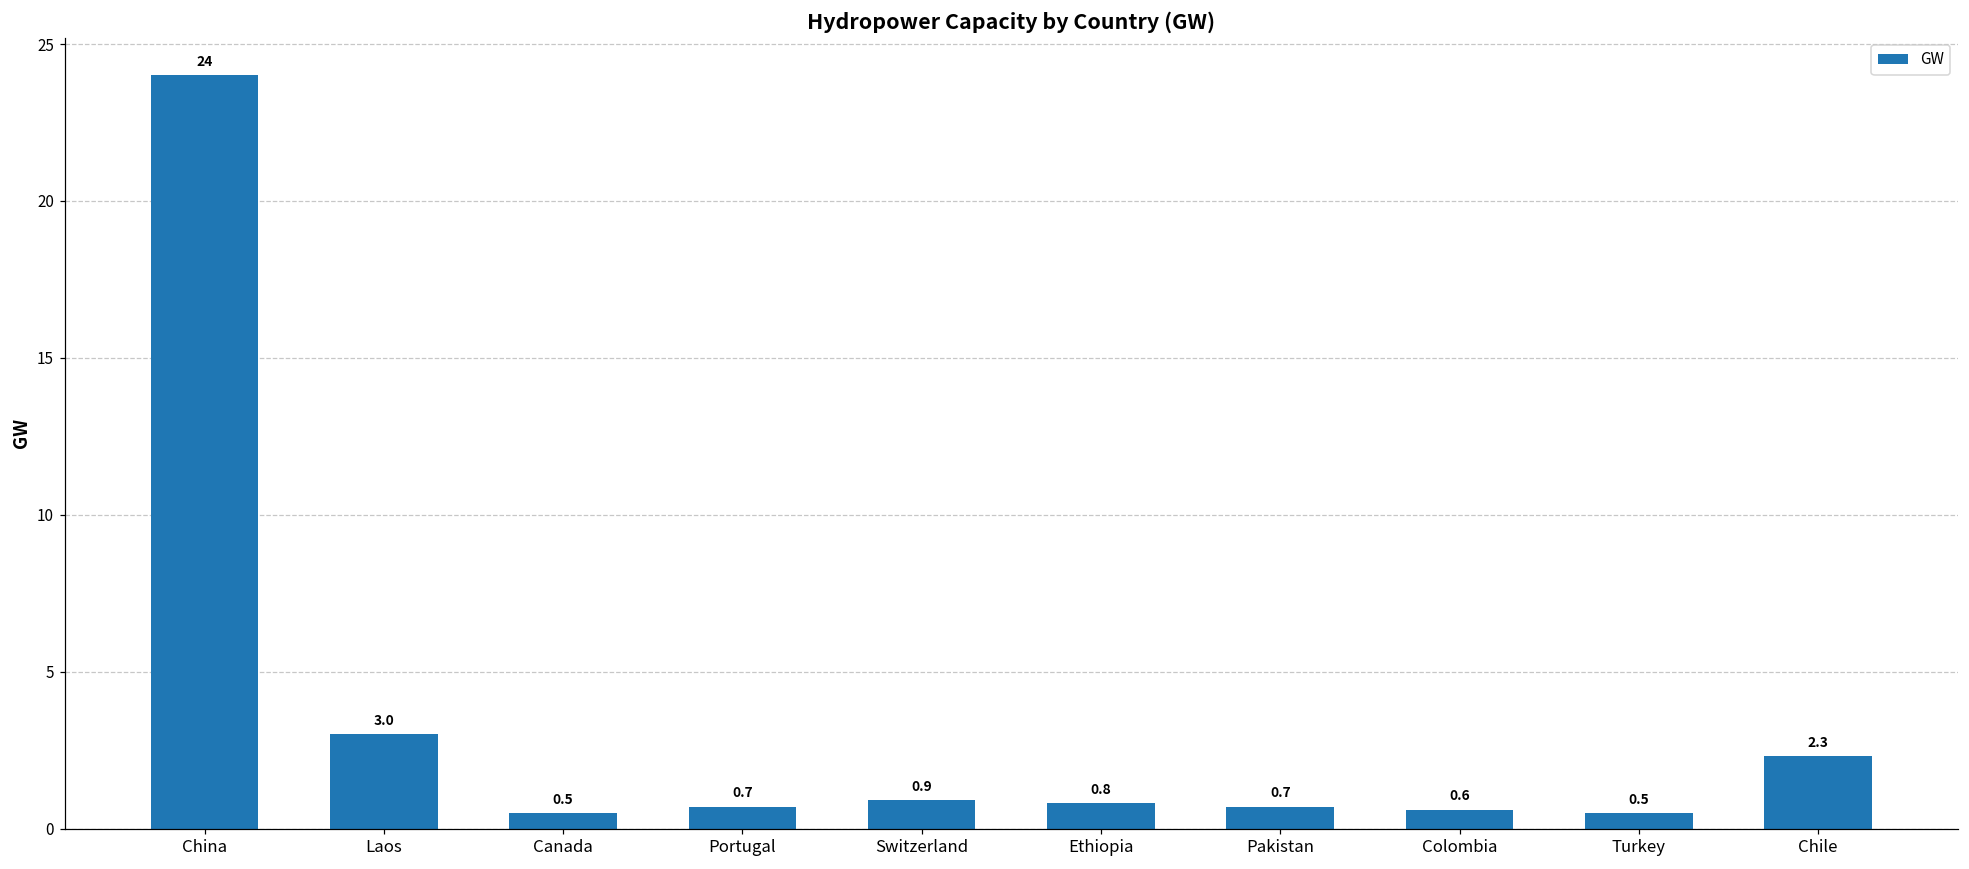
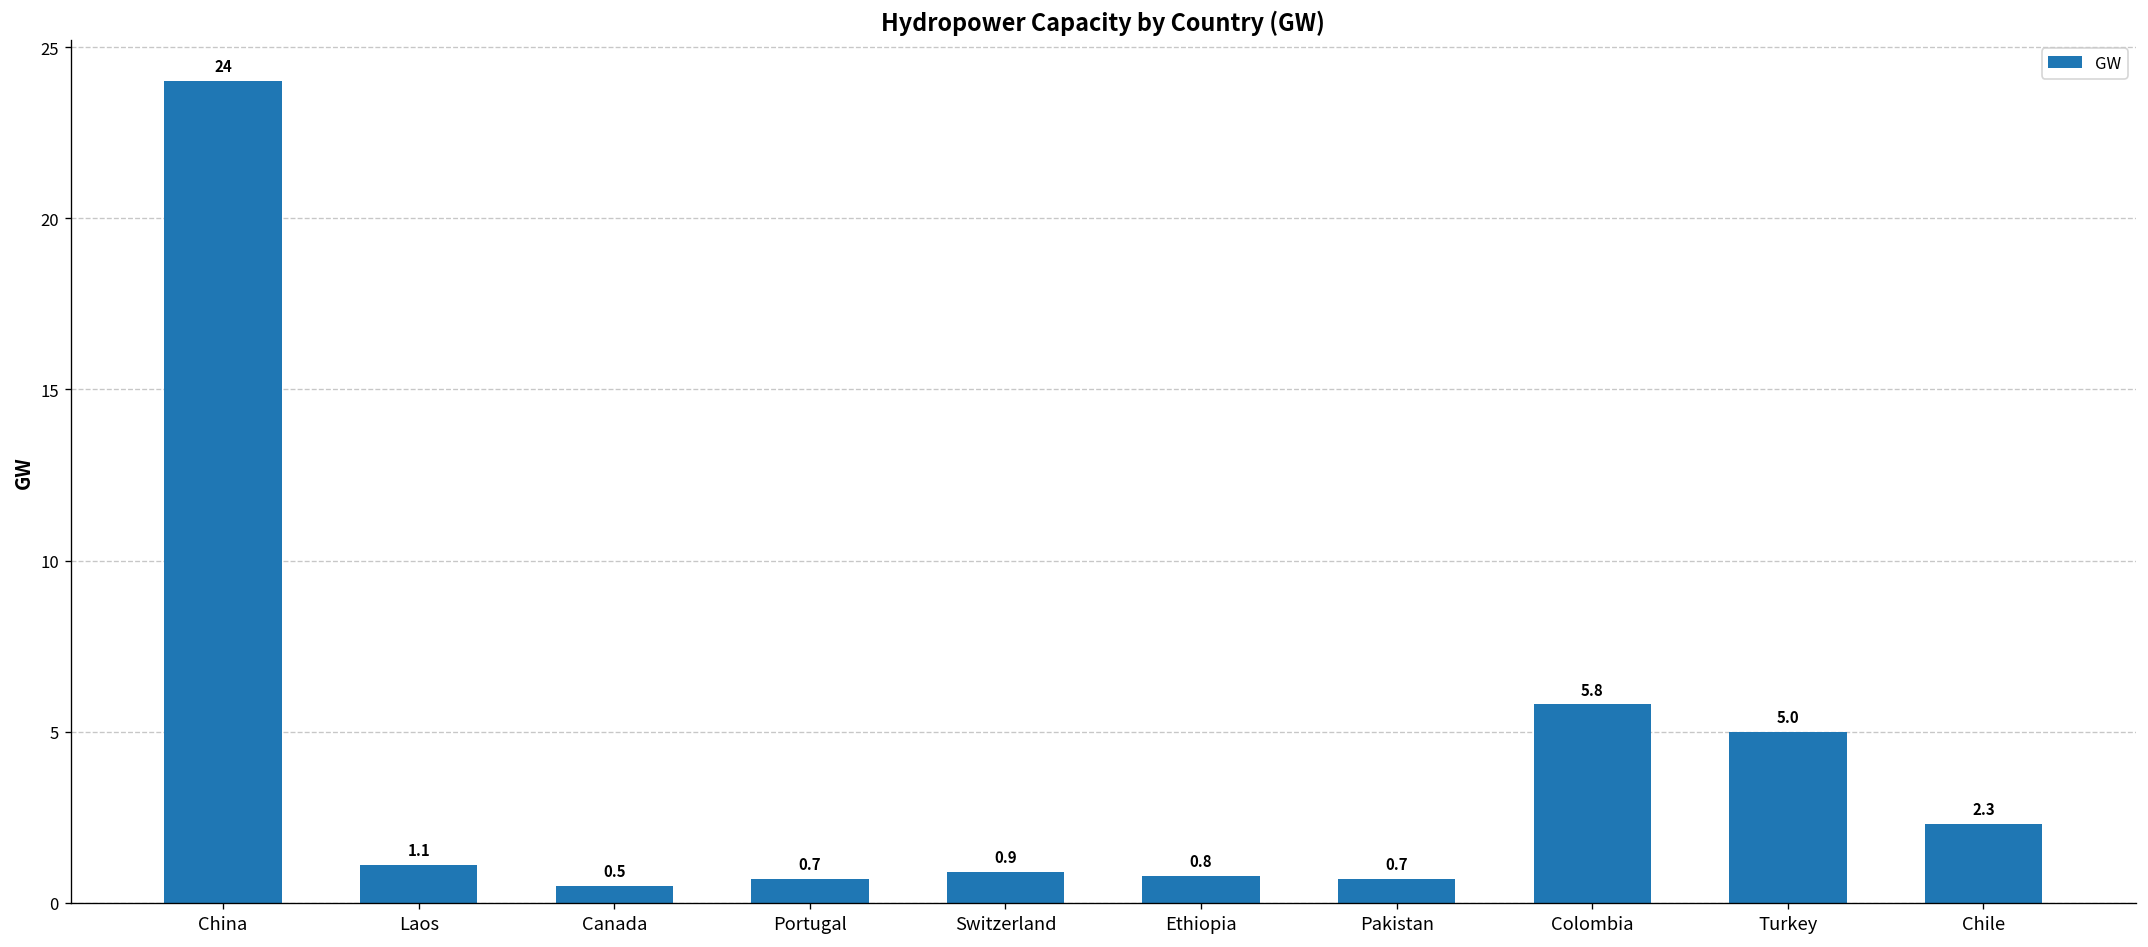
Laos: 3.0 -> 1.1
Colombia: 0.6 -> 5.8
Turkey: 0.5 -> 5.0
